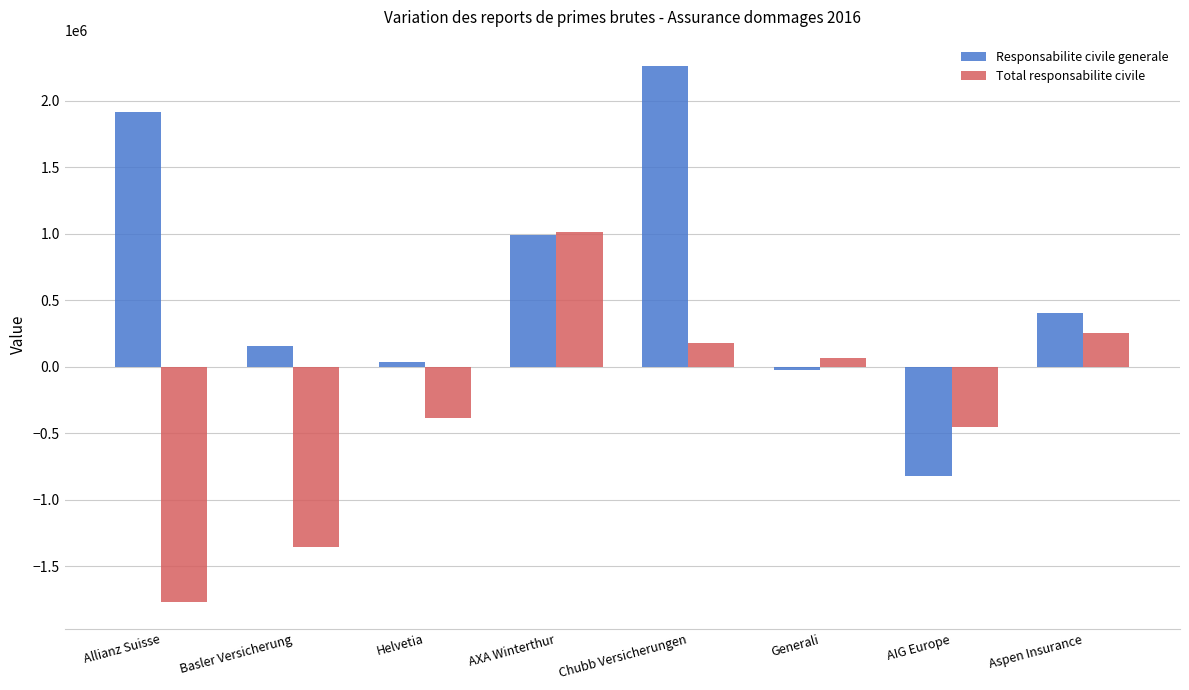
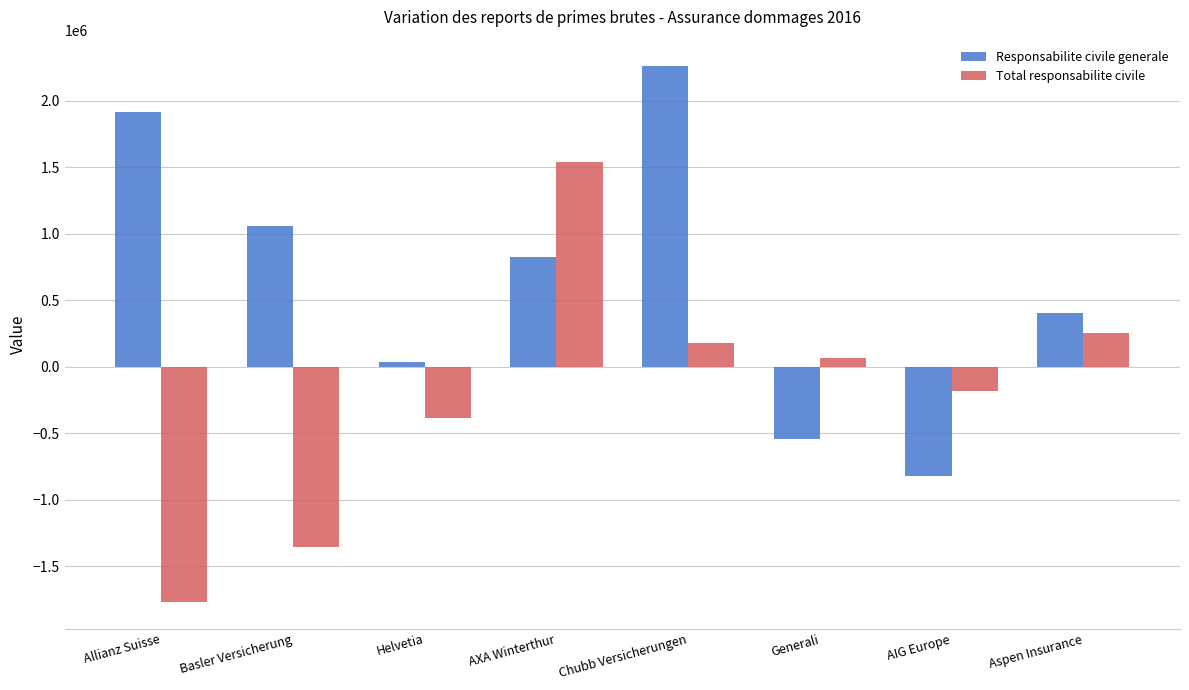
Responsabilite civile generale, Basler Versicherung: 160000 -> 1060000
Responsabilite civile generale, AXA Winterthur: 990000 -> 820000
Total responsabilite civile, AXA Winterthur: 1020000 -> 1540000
Responsabilite civile generale, Generali: -20000 -> -550000
Total responsabilite civile, AIG Europe: -450000 -> -180000
